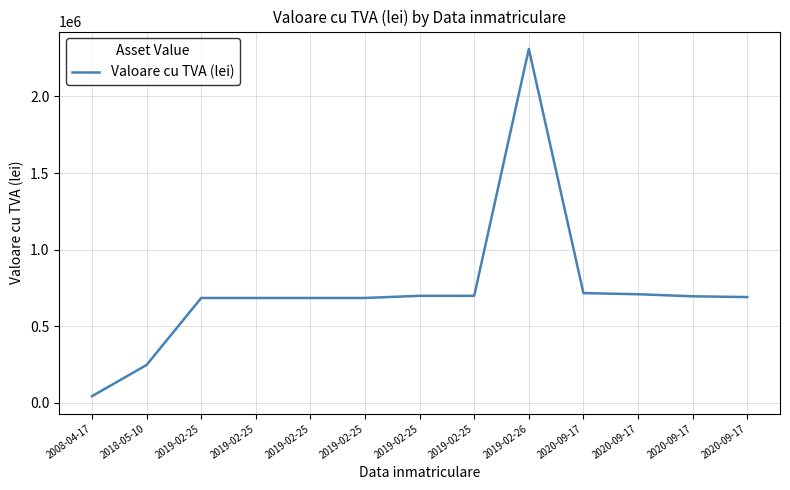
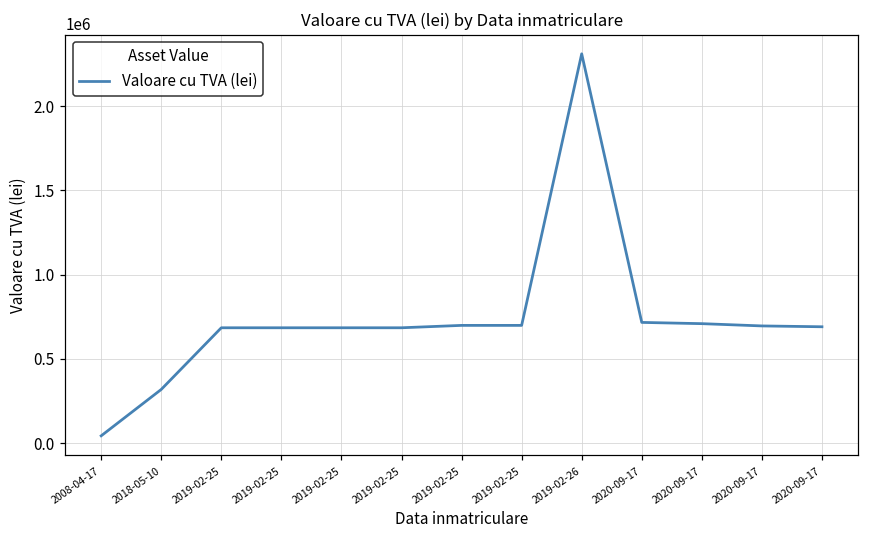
2018-05-10: 250000 -> 320000
